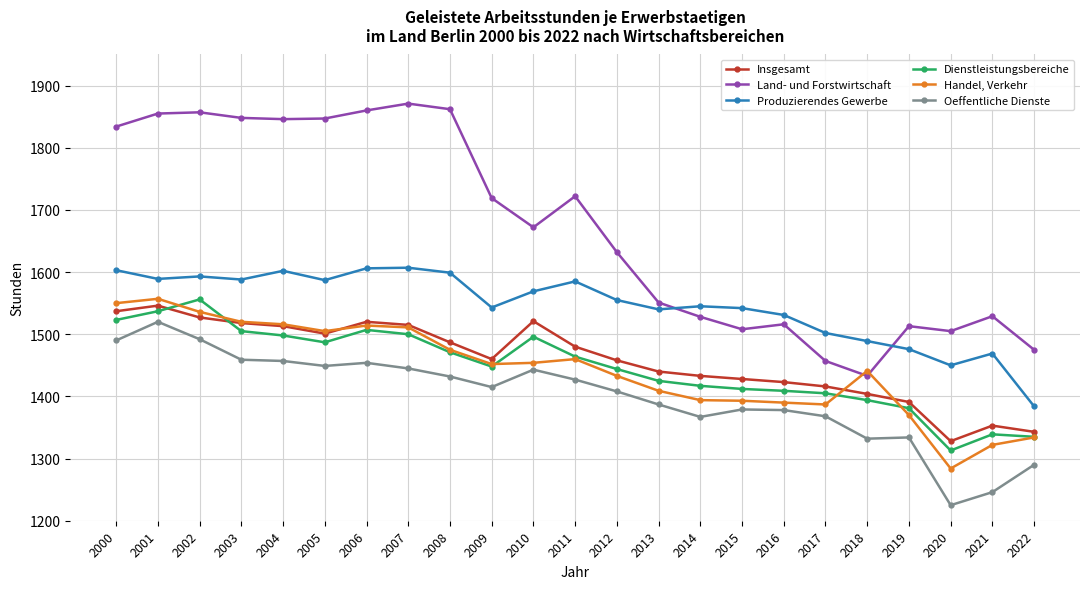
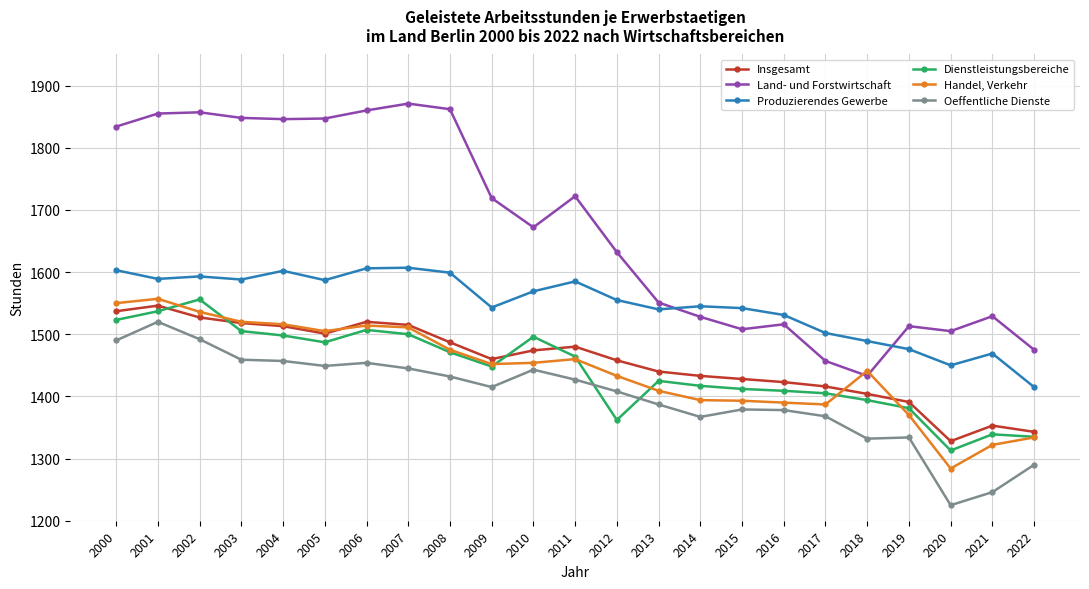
Insgesamt, 2010: 1520 -> 1470
Dienstleistungsbereiche, 2012: 1440 -> 1360
Produzierendes Gewerbe, 2022: 1380 -> 1420
